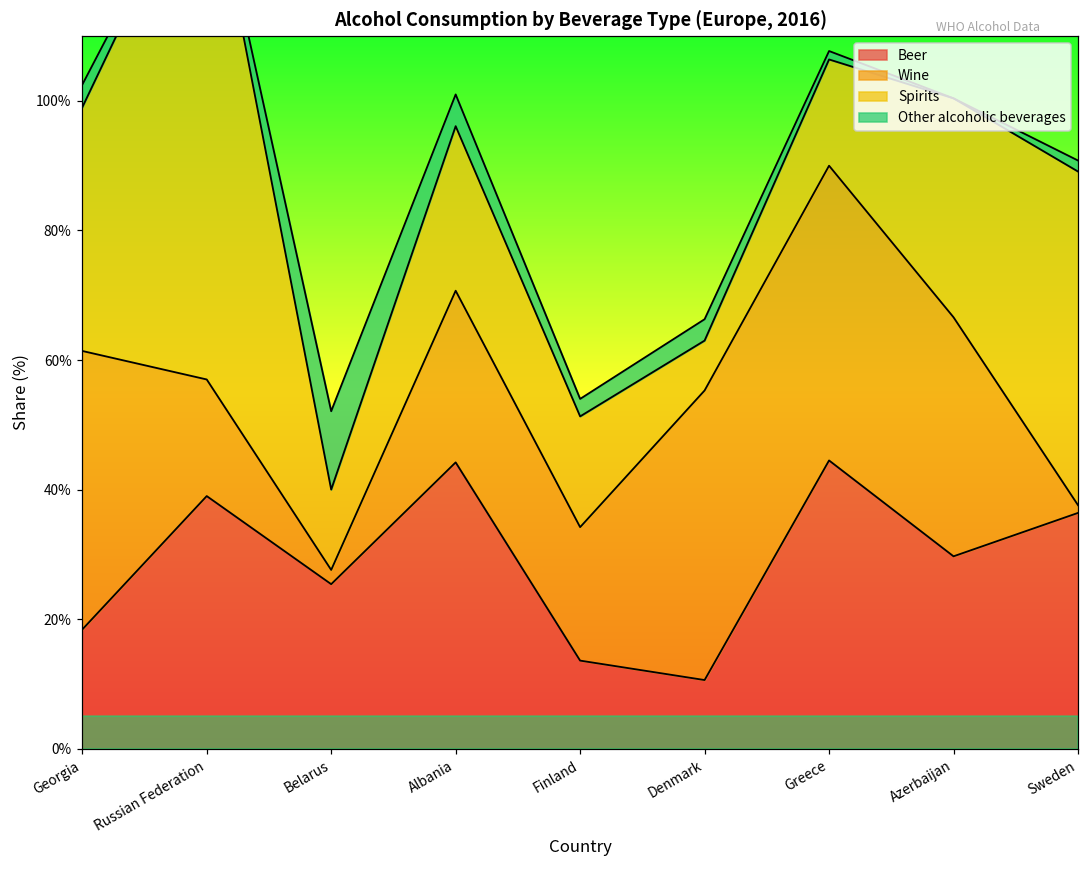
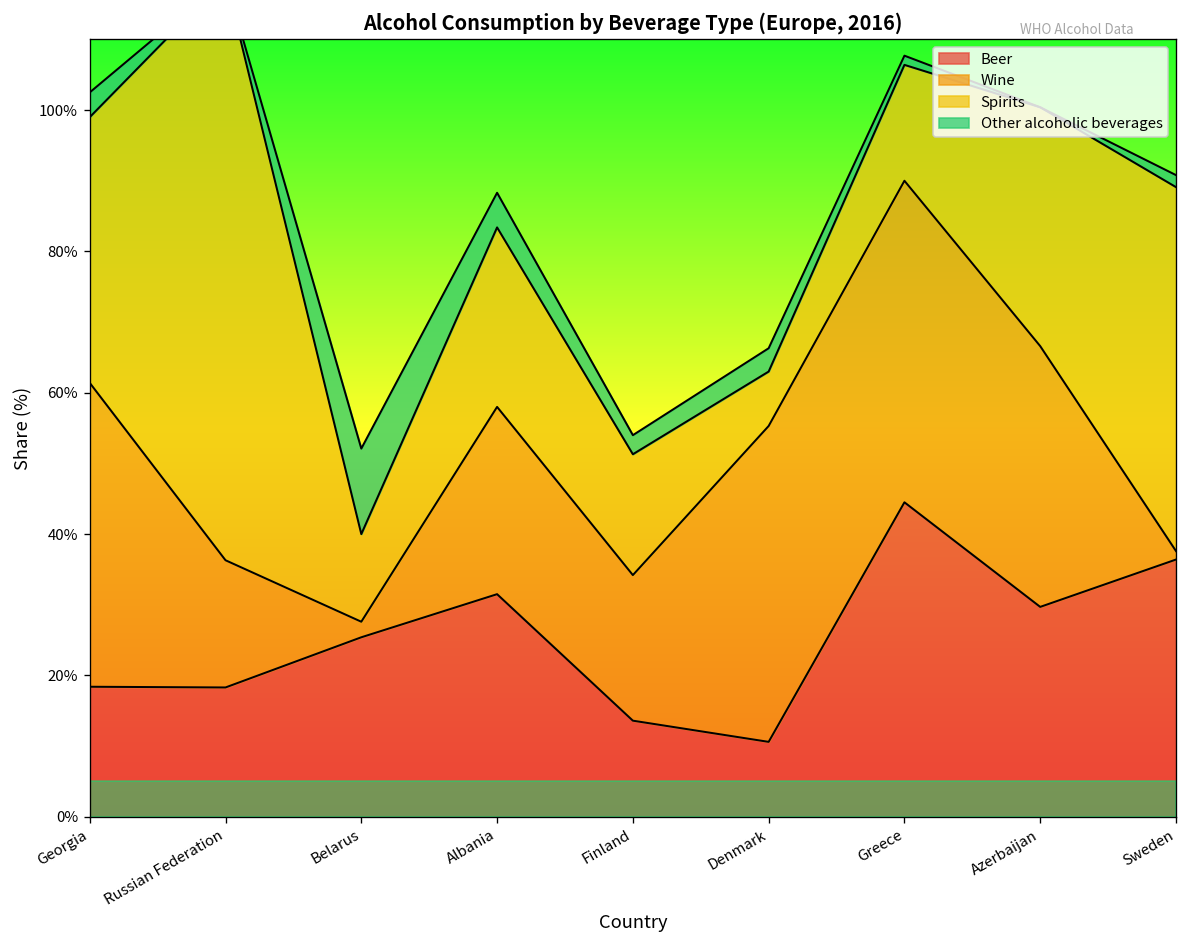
Beer, Russian Federation: 39% -> 18%
Beer, Albania: 44% -> 32%
